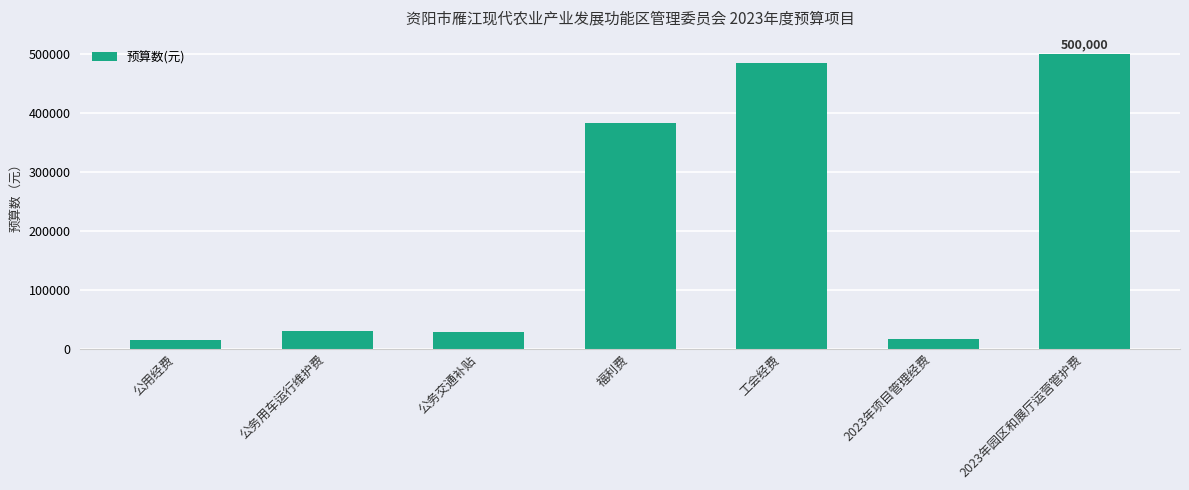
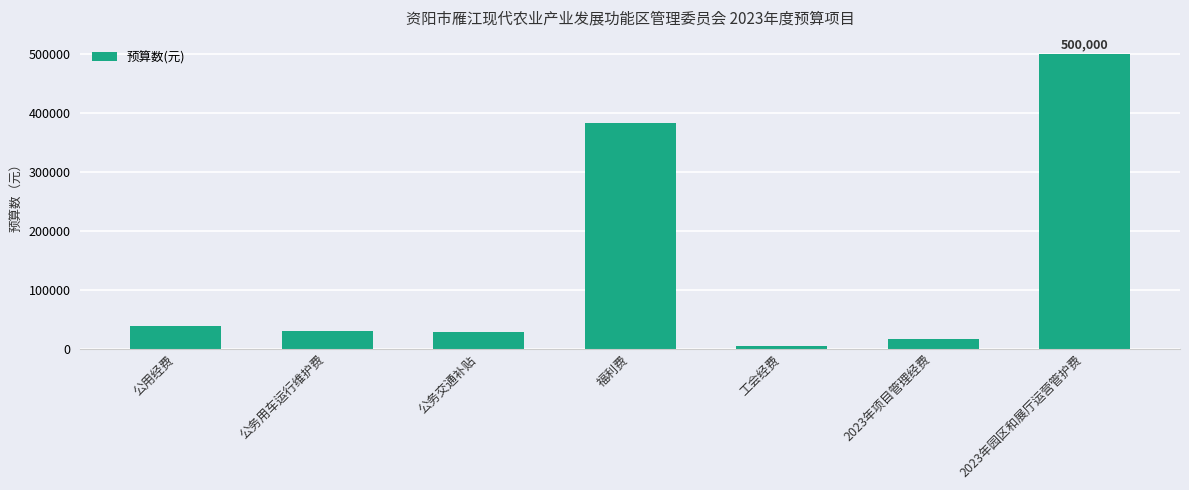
公用经费: 20000 -> 40000
工会经费: 490000 -> 0
